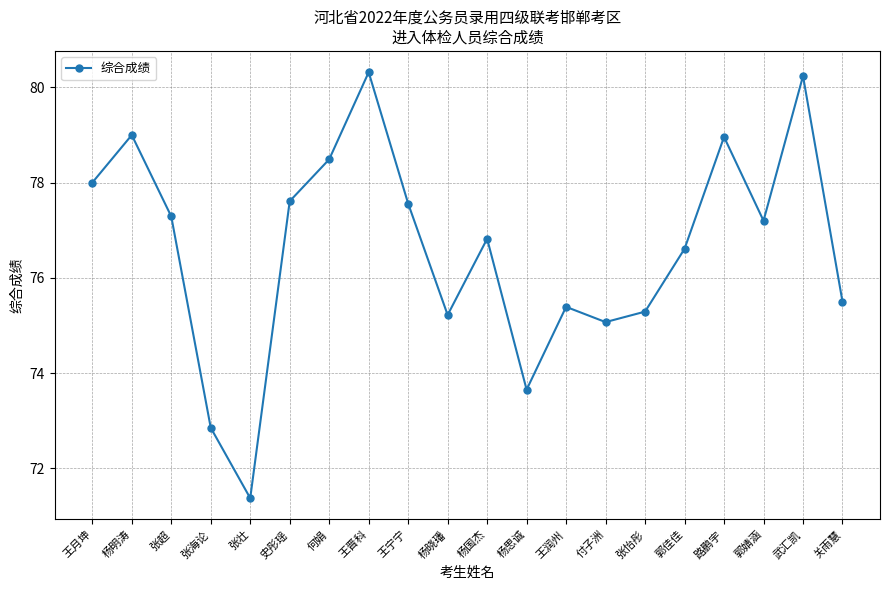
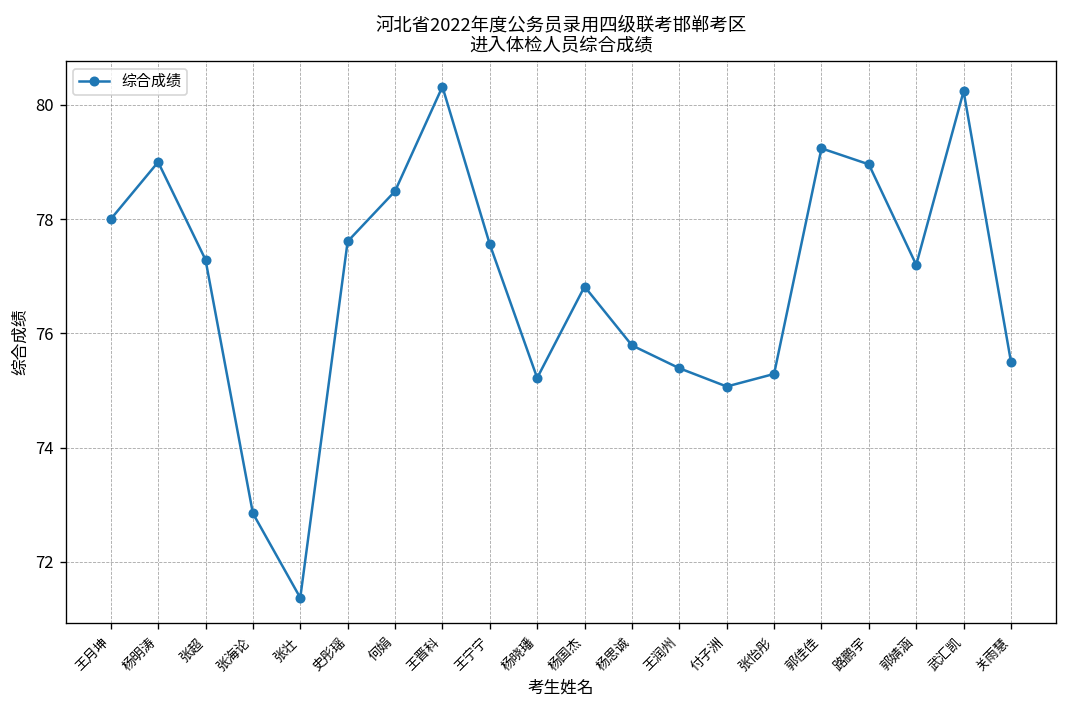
杨思诚: 73.7 -> 75.8
郭佳佳: 76.6 -> 79.2
